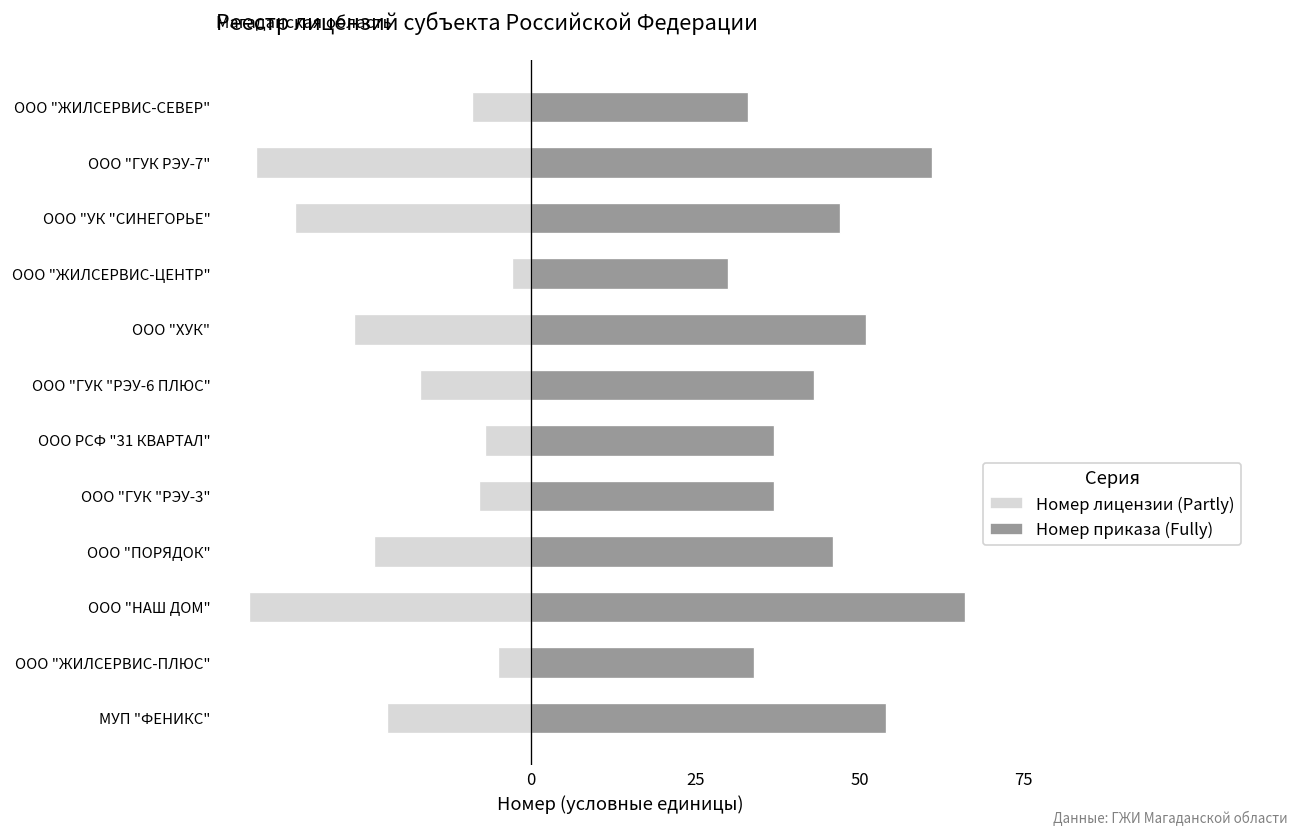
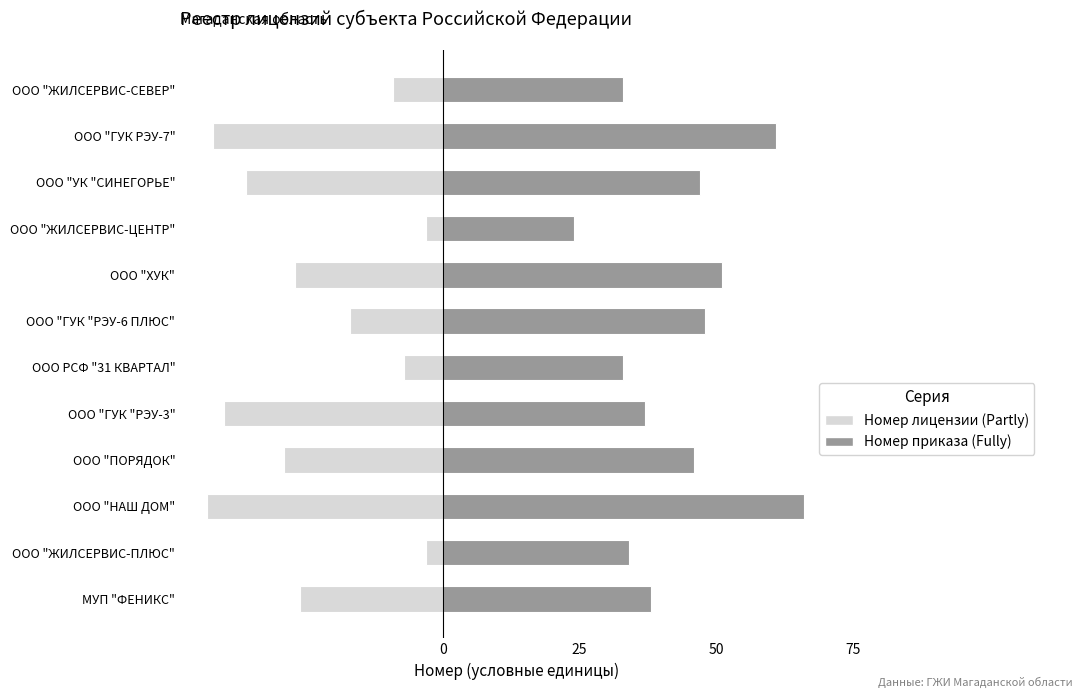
Номер приказа (Fully), ООО "ЖИЛСЕРВИС-ЦЕНТР": 30 -> 24
Номер приказа (Fully), ООО "ГУК "РЭУ-6 ПЛЮС": 43 -> 48
Номер приказа (Fully), ООО РСФ "31 КВАРТАЛ": 37 -> 33
Номер лицензии (Partly), ООО "ГУК "РЭУ-3": -8 -> -40
Номер лицензии (Partly), ООО "ПОРЯДОК": -24 -> -29
Номер лицензии (Partly), ООО "ЖИЛСЕРВИС-ПЛЮС": -5 -> -3
Номер лицензии (Partly), МУП "ФЕНИКС": -22 -> -26
Номер приказа (Fully), МУП "ФЕНИКС": 54 -> 38
